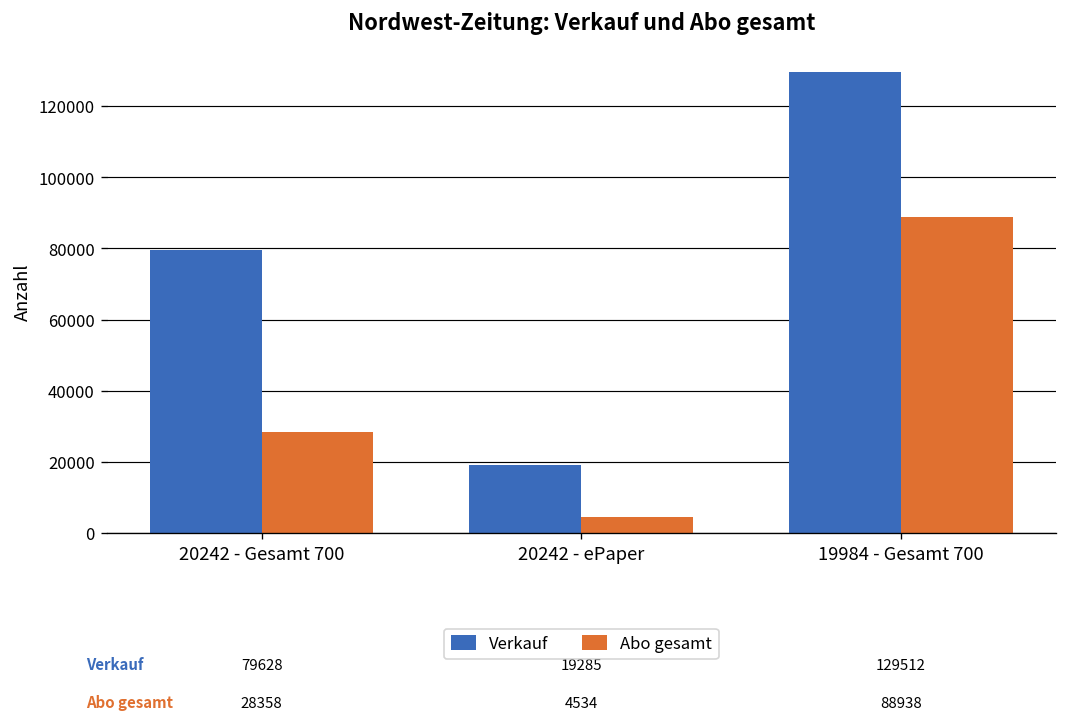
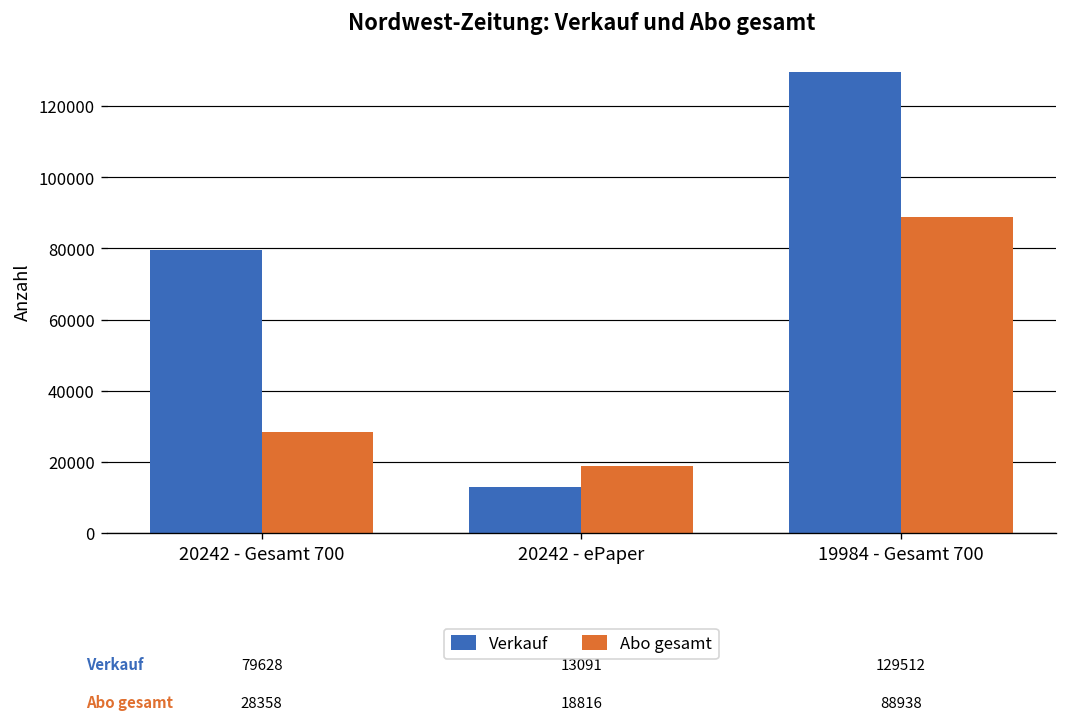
Verkauf, 20242 - ePaper: 19000 -> 13000
Abo gesamt, 20242 - ePaper: 4534 -> 18816
